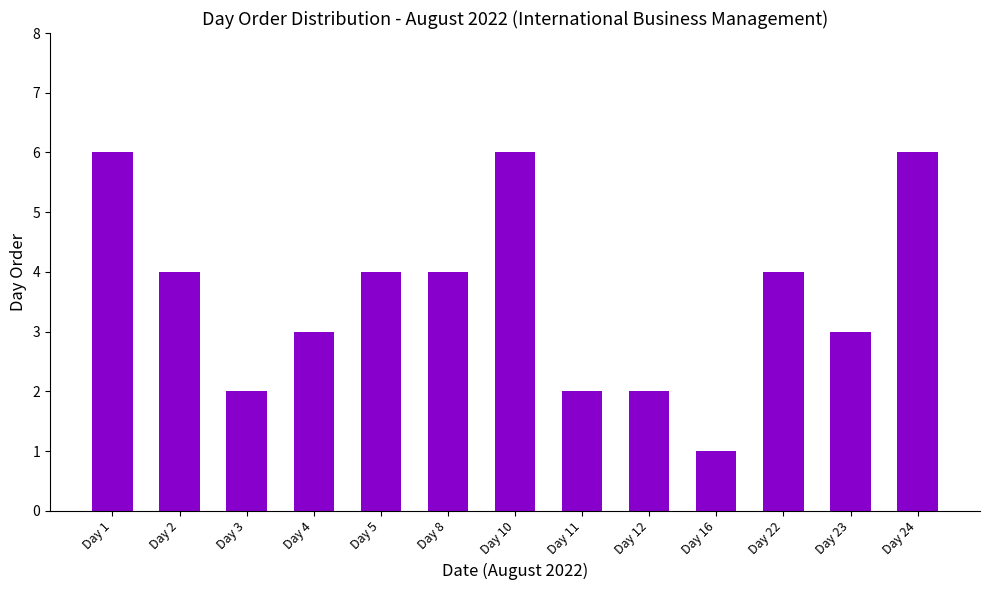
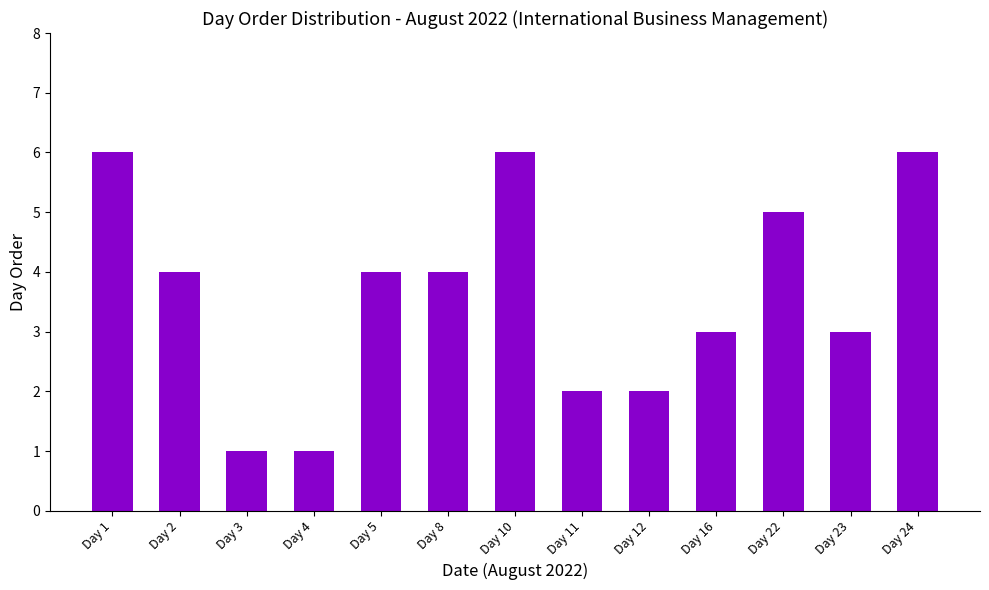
Day 3: 2 -> 1
Day 4: 3 -> 1
Day 16: 1 -> 3
Day 22: 4 -> 5
